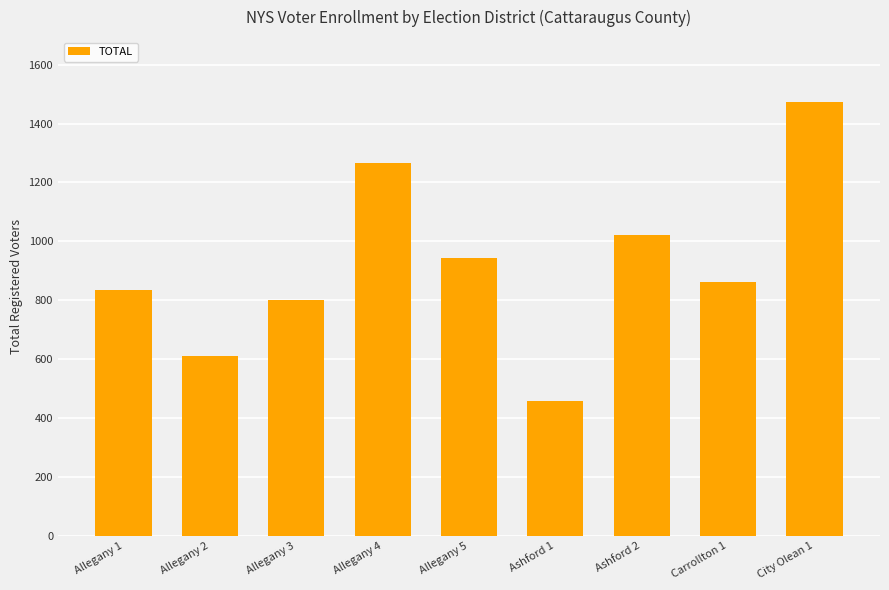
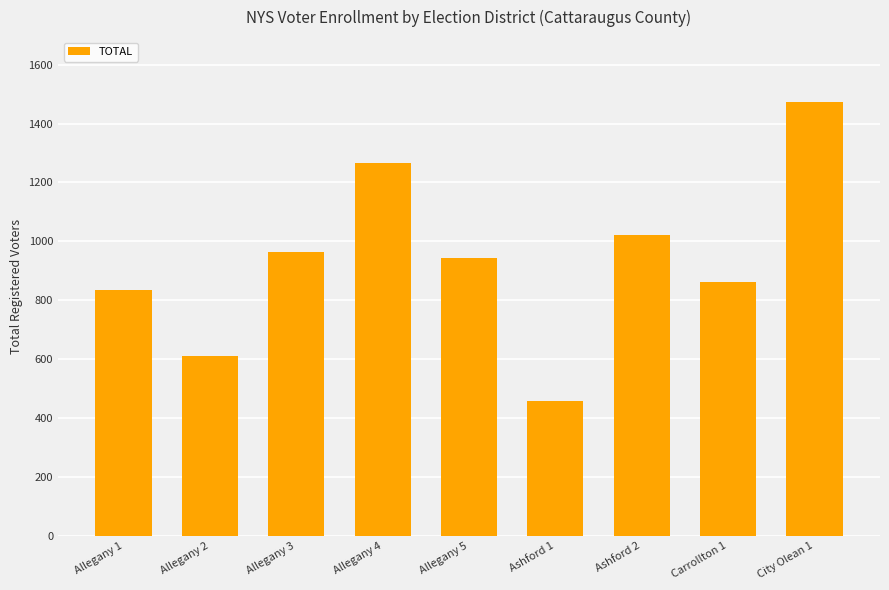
Allegany 3: 800 -> 960
